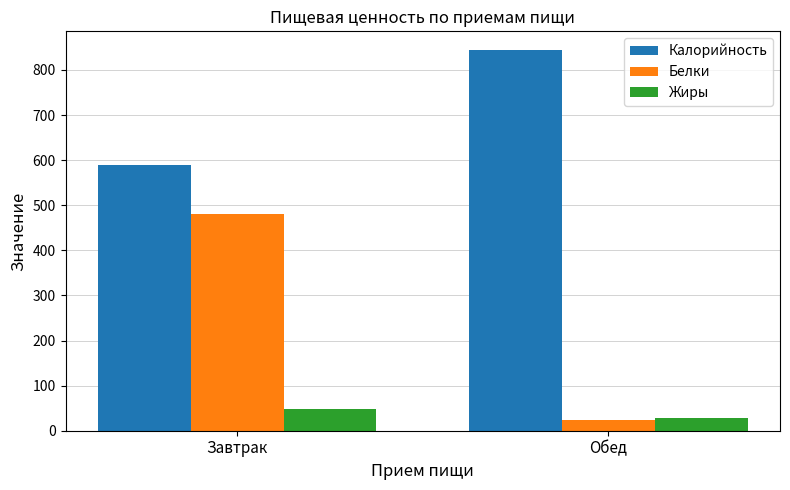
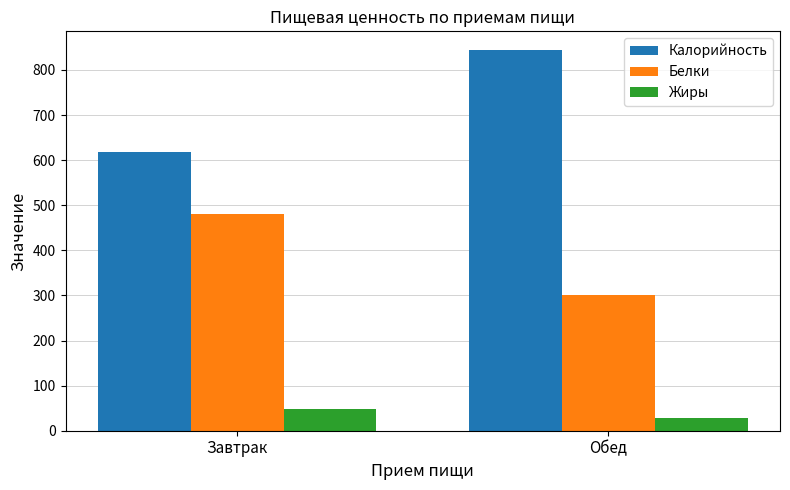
Калорийность, Завтрак: 590 -> 620
Белки, Обед: 20 -> 300
